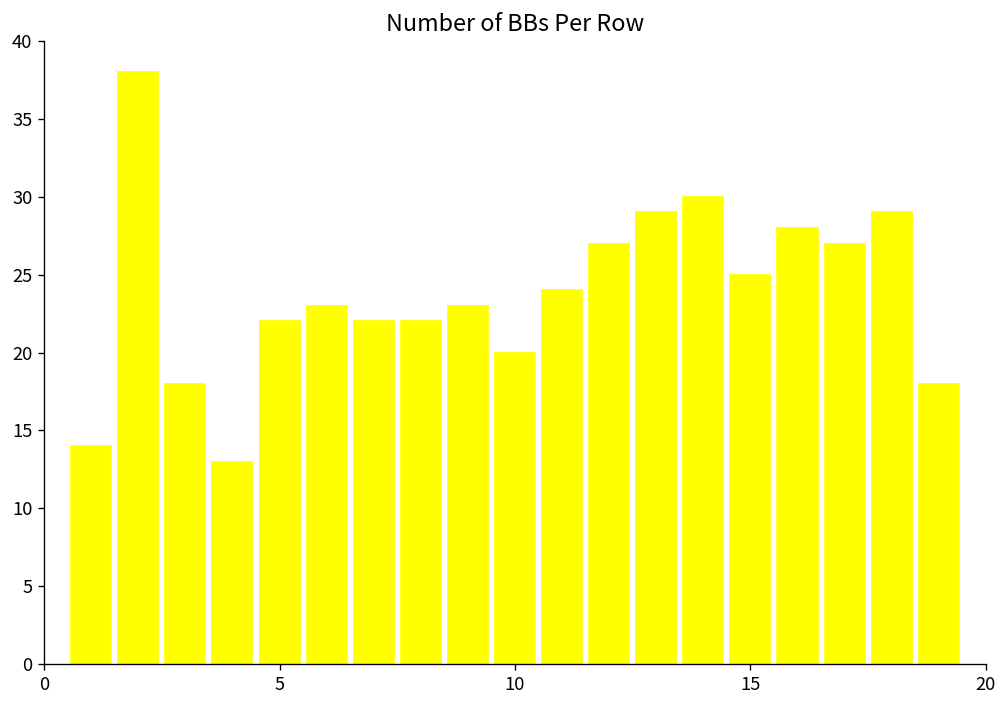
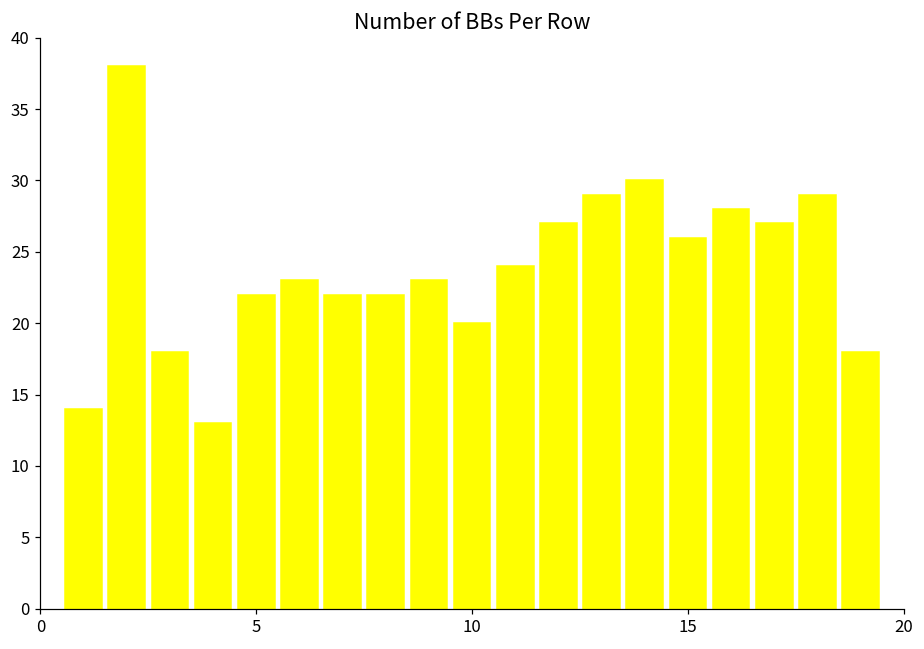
15: 25 -> 26
